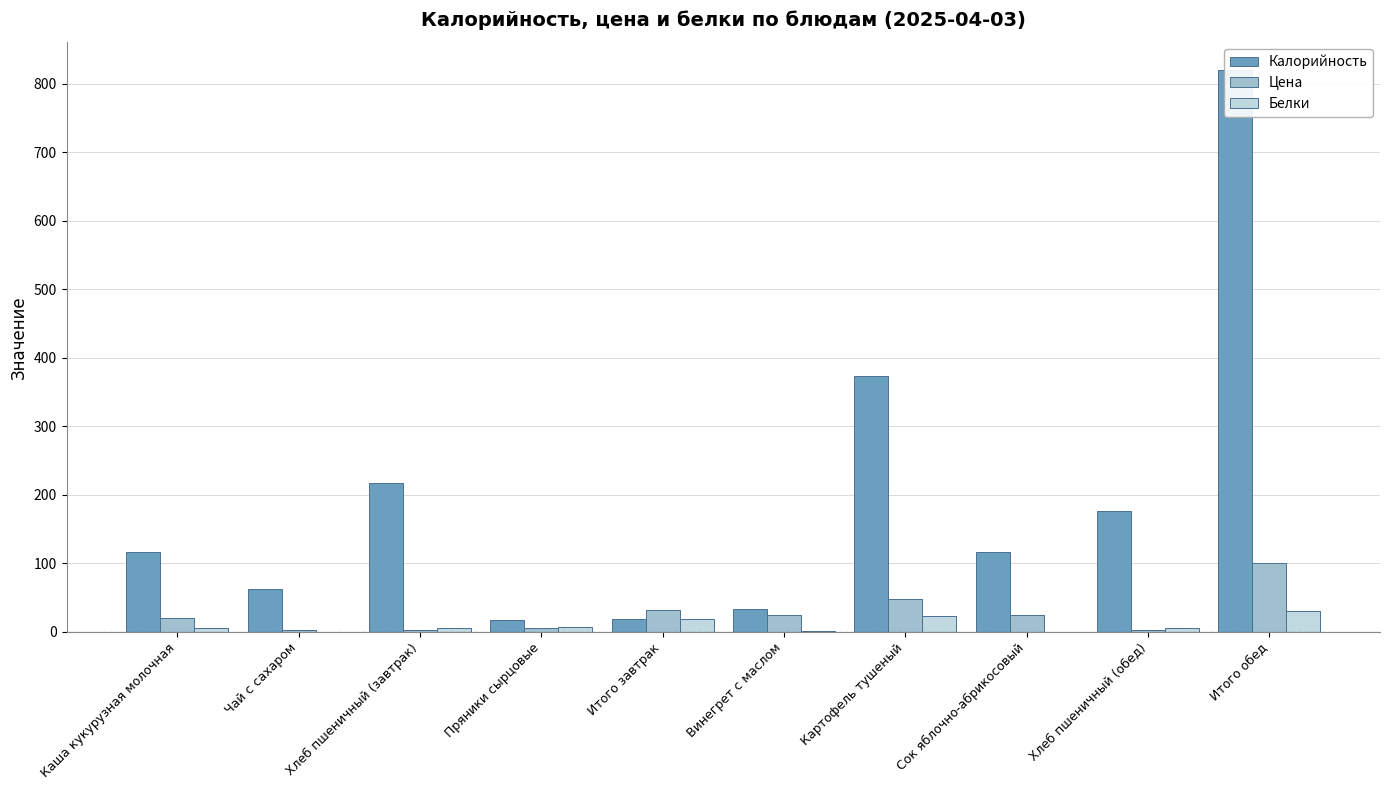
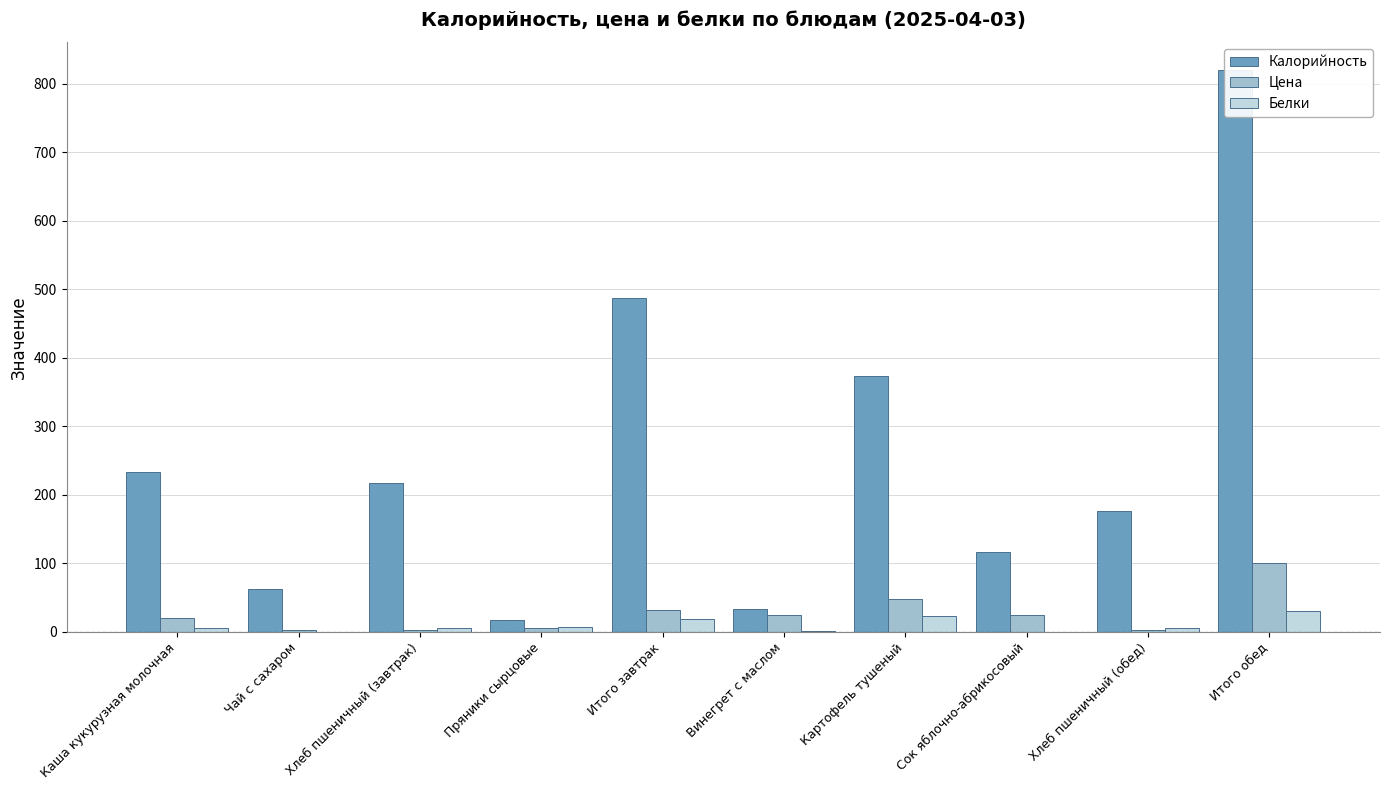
Калорийность, Каша кукурузная молочная: 120 -> 230
Калорийность, Итого завтрак: 20 -> 490
